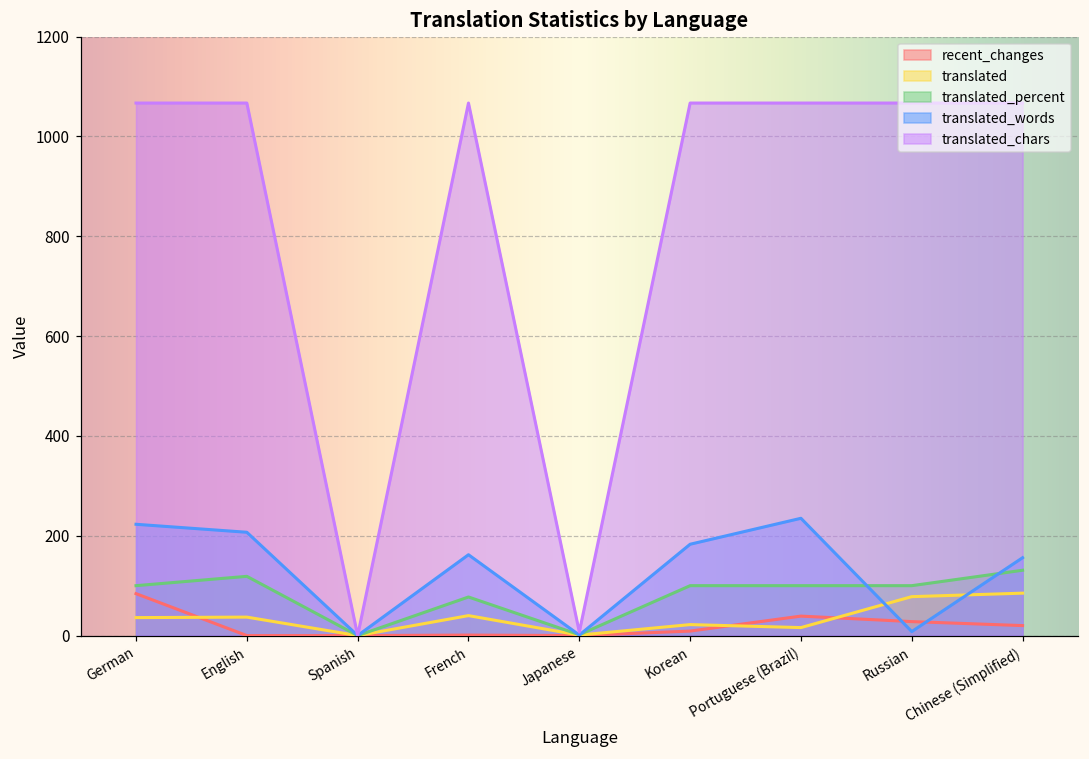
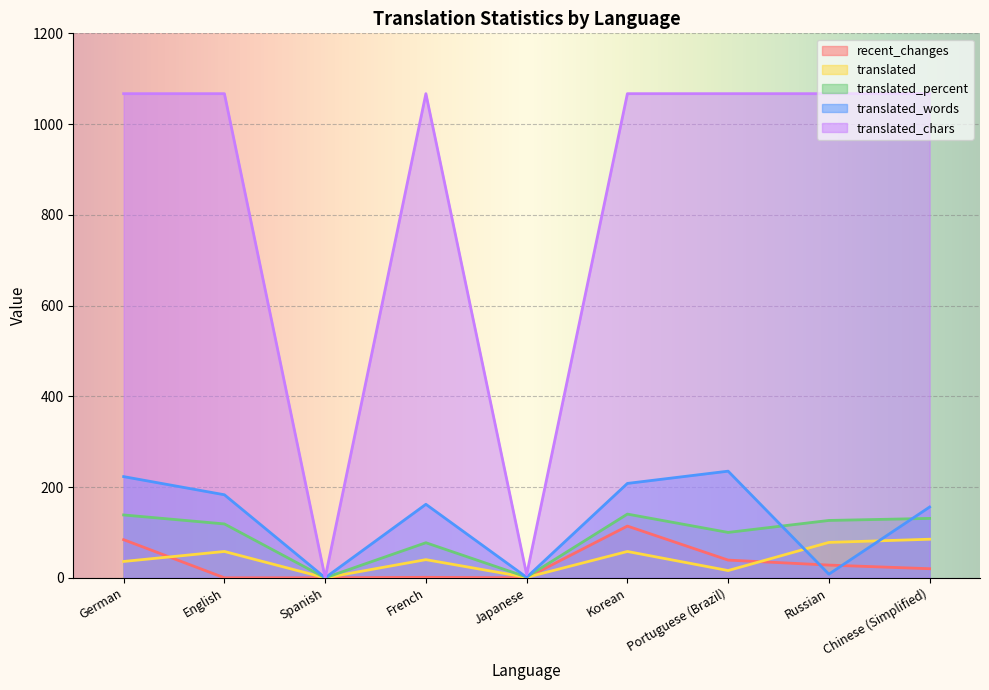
translated_percent, German: 100 -> 140
translated, English: 40 -> 60
translated_words, English: 210 -> 180
recent_changes, Korean: 10 -> 110
translated, Korean: 20 -> 60
translated_percent, Korean: 100 -> 140
translated_words, Korean: 180 -> 210
translated_percent, Russian: 100 -> 130
